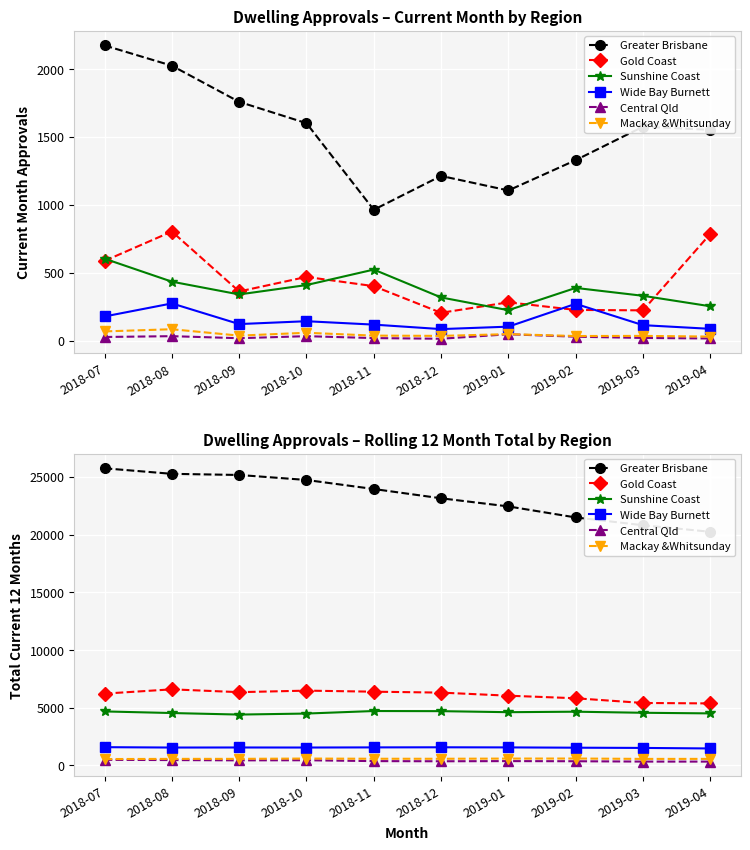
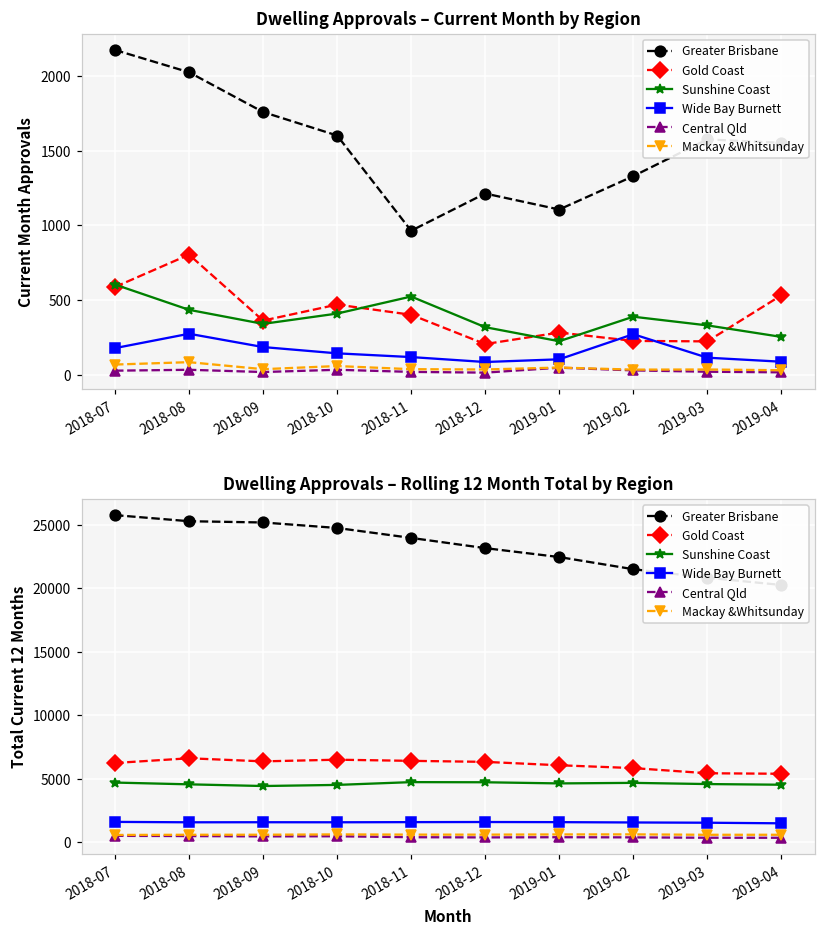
Dwelling Approvals – Current Month by Region, Wide Bay Burnett, 2018-09: 120 -> 190
Dwelling Approvals – Current Month by Region, Gold Coast, 2019-04: 790 -> 530
